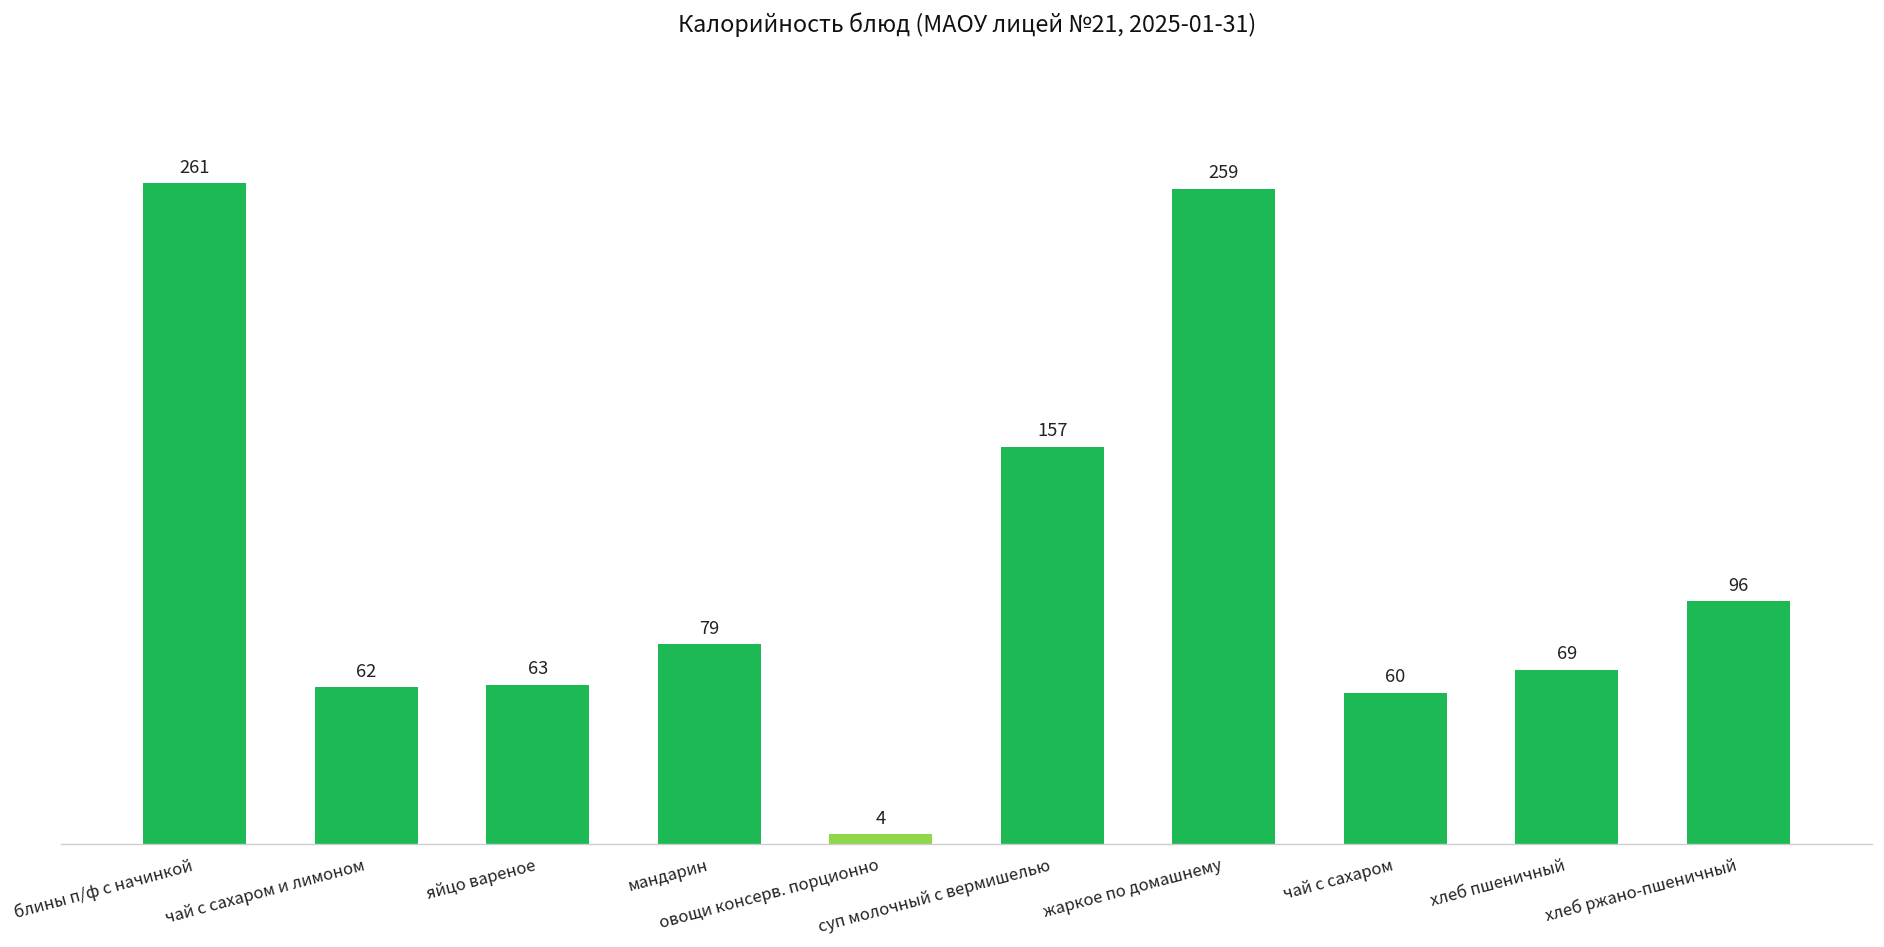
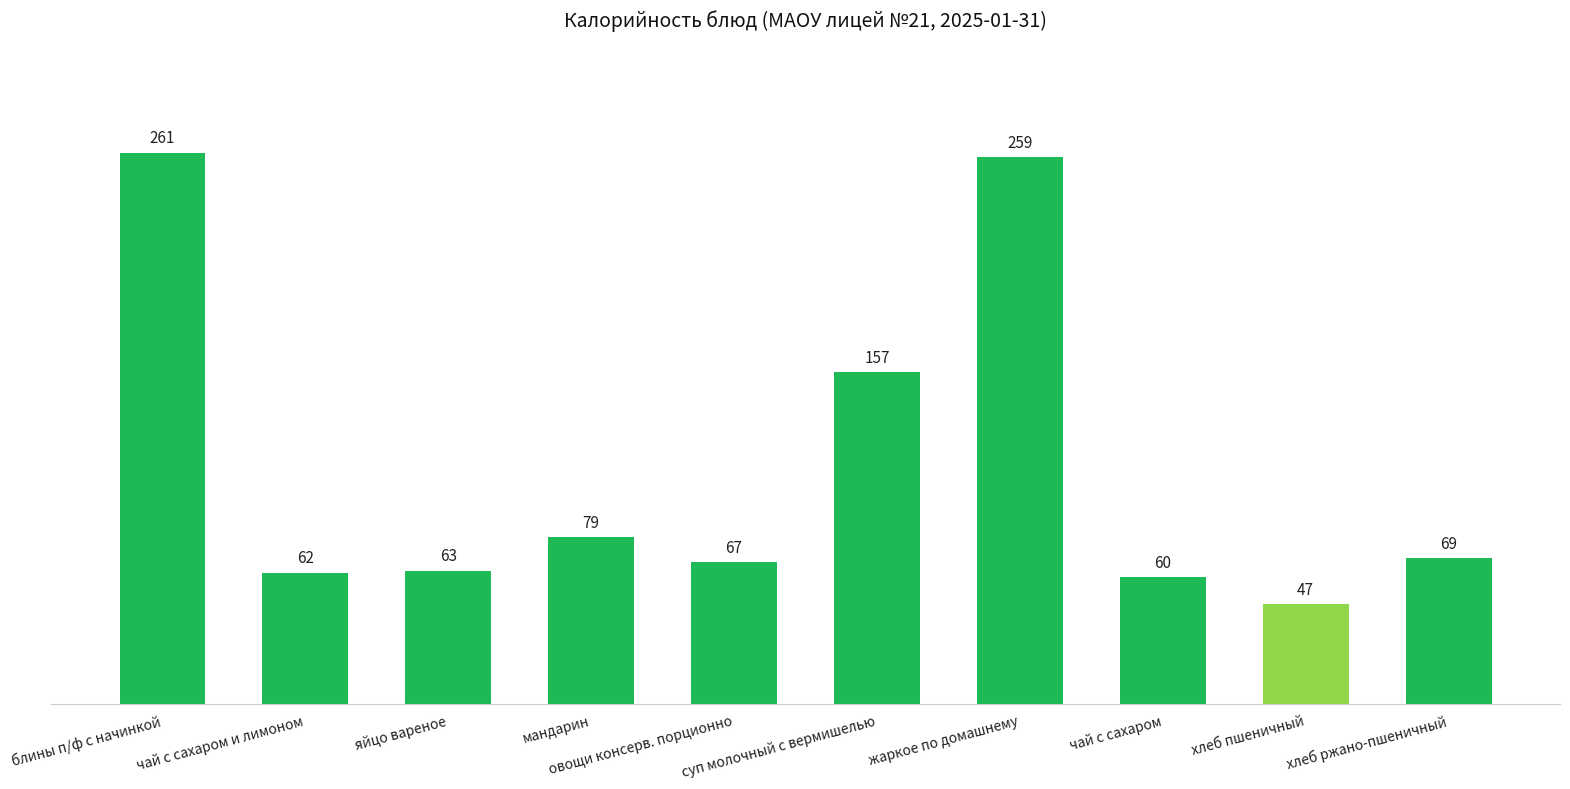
овощи консерв. порционно: 4 -> 67
хлеб пшеничный: 69 -> 47
хлеб ржано-пшеничный: 96 -> 69
